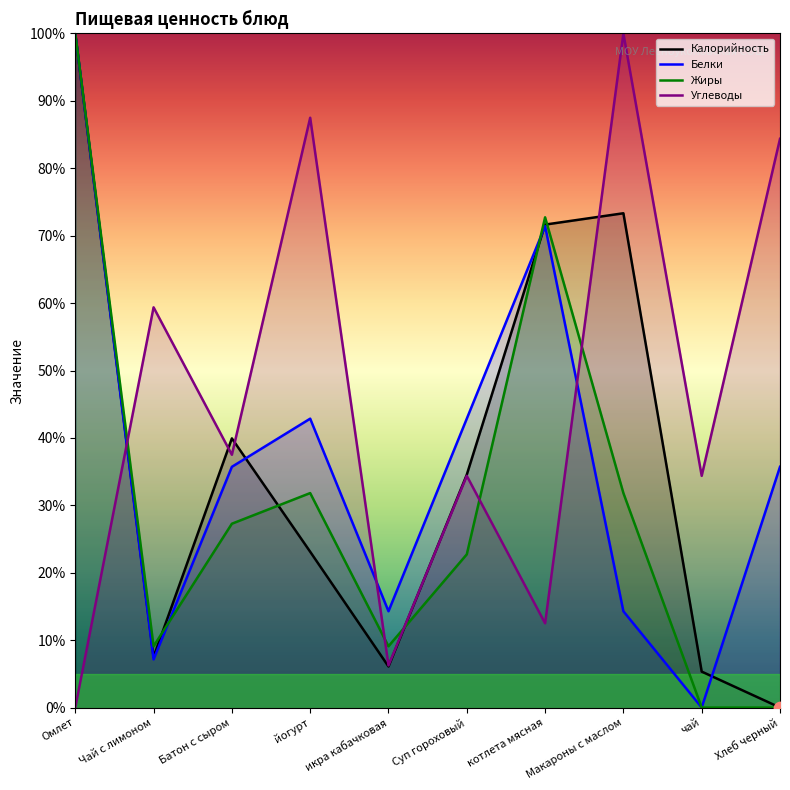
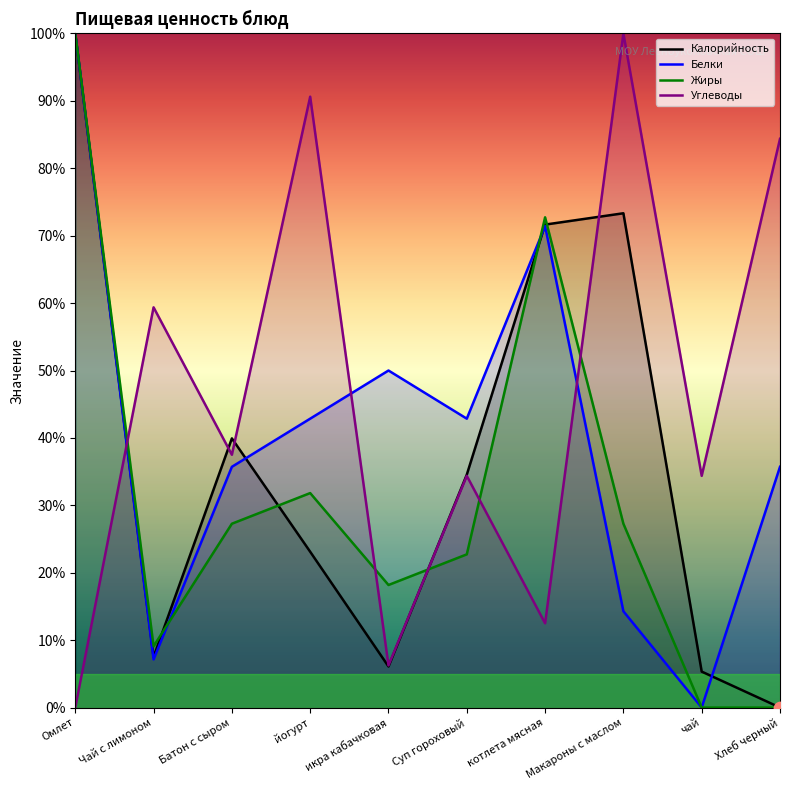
Углеводы, йогурт: 88% -> 91%
Белки, икра кабачковая: 14% -> 50%
Жиры, икра кабачковая: 9% -> 18%
Жиры, Макароны с маслом: 32% -> 27%
